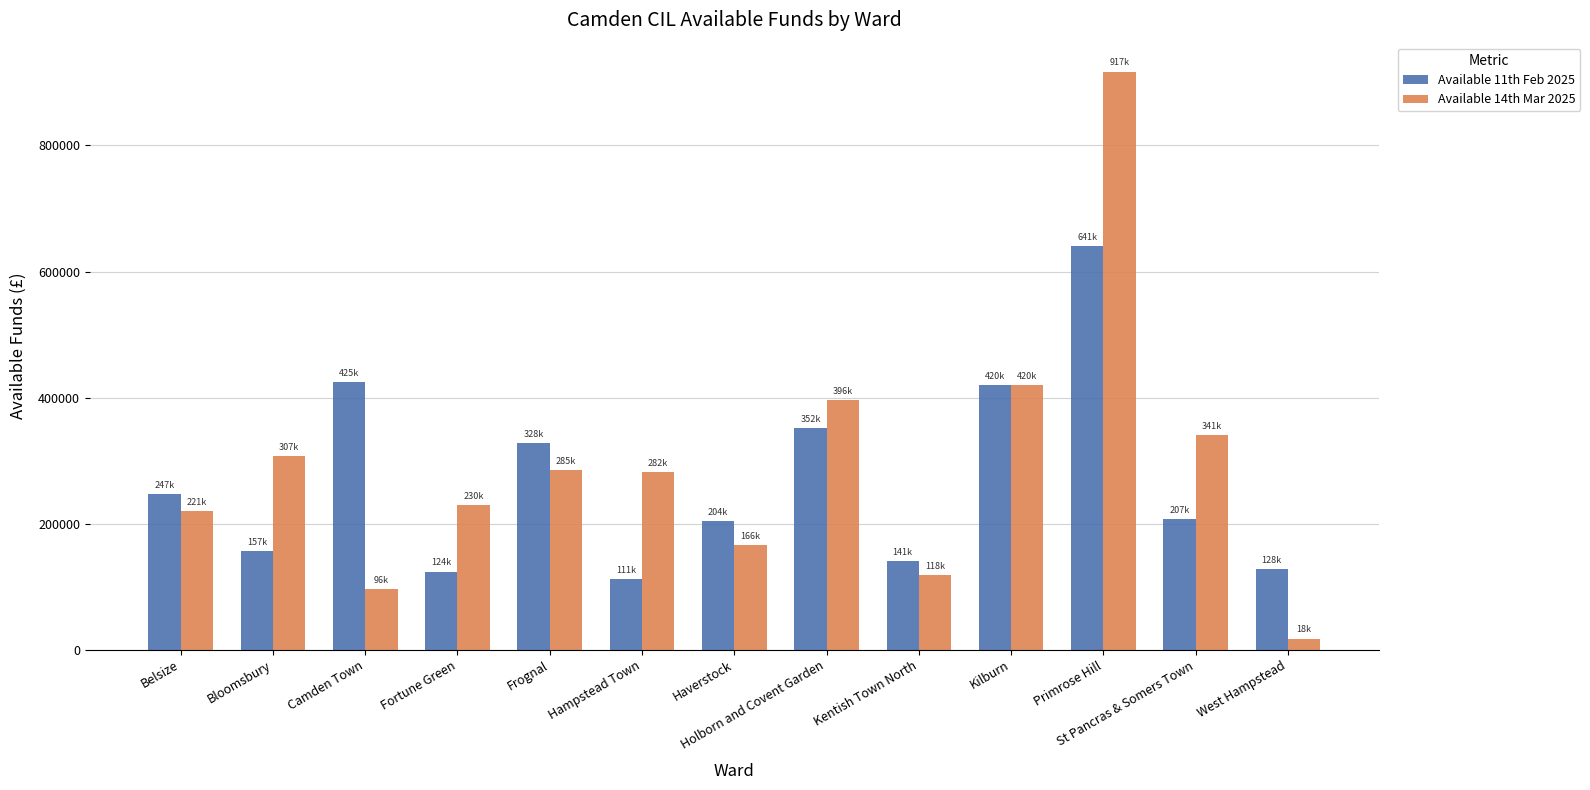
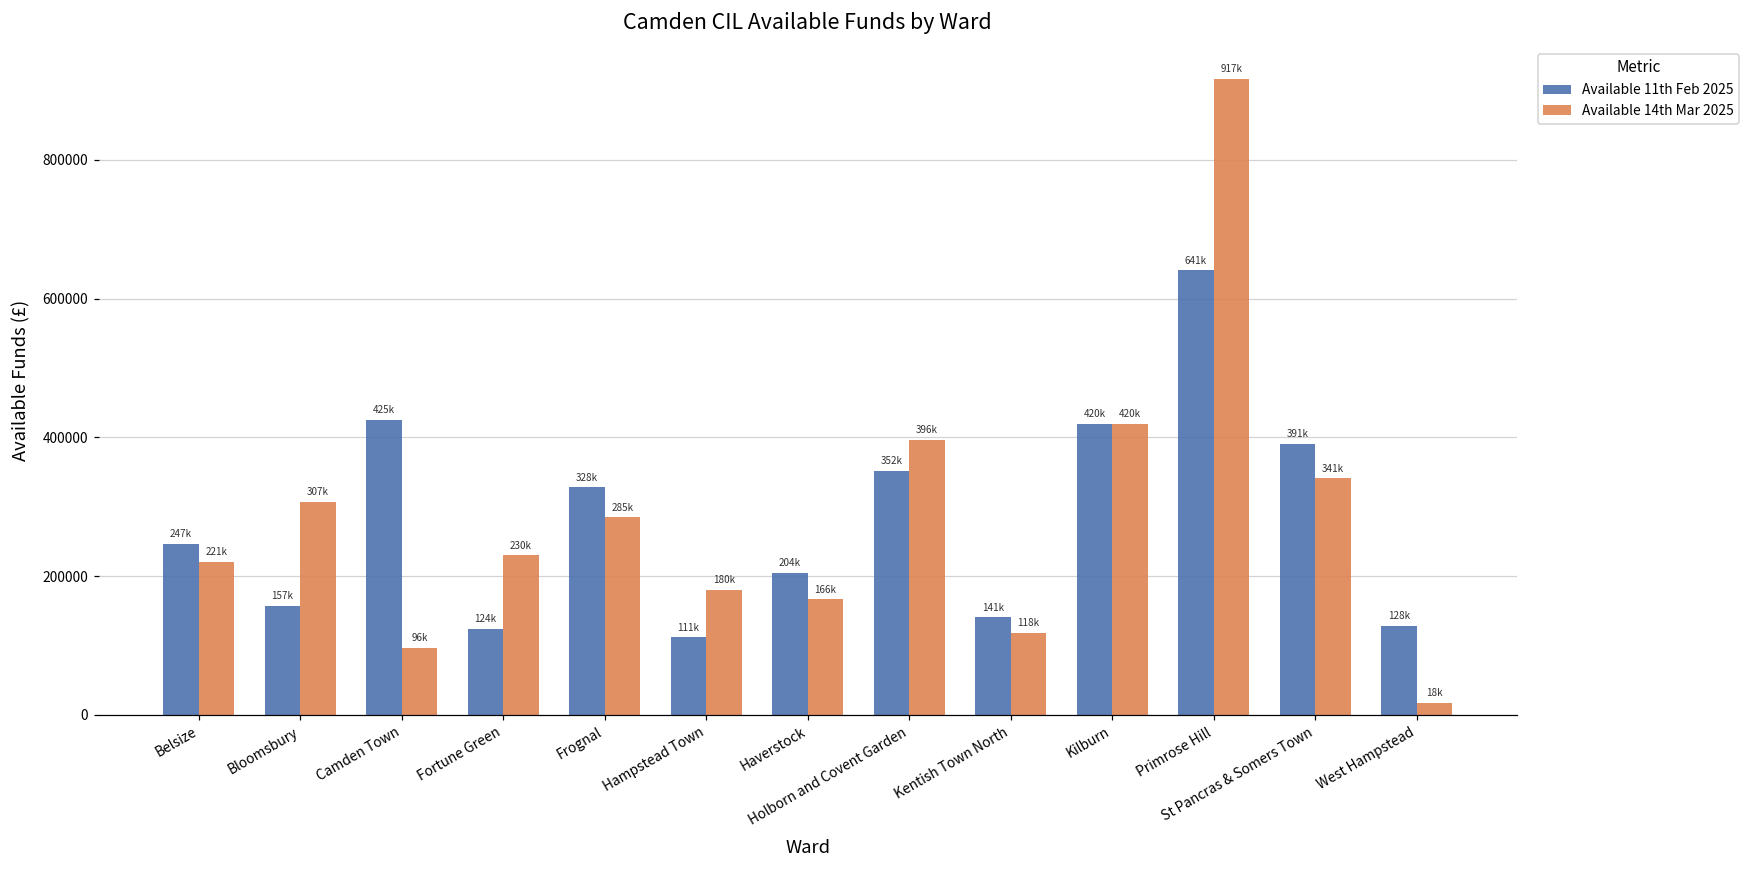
Available 14th Mar 2025, Hampstead Town: 282k -> 180k
Available 11th Feb 2025, St Pancras & Somers Town: 207k -> 391k
